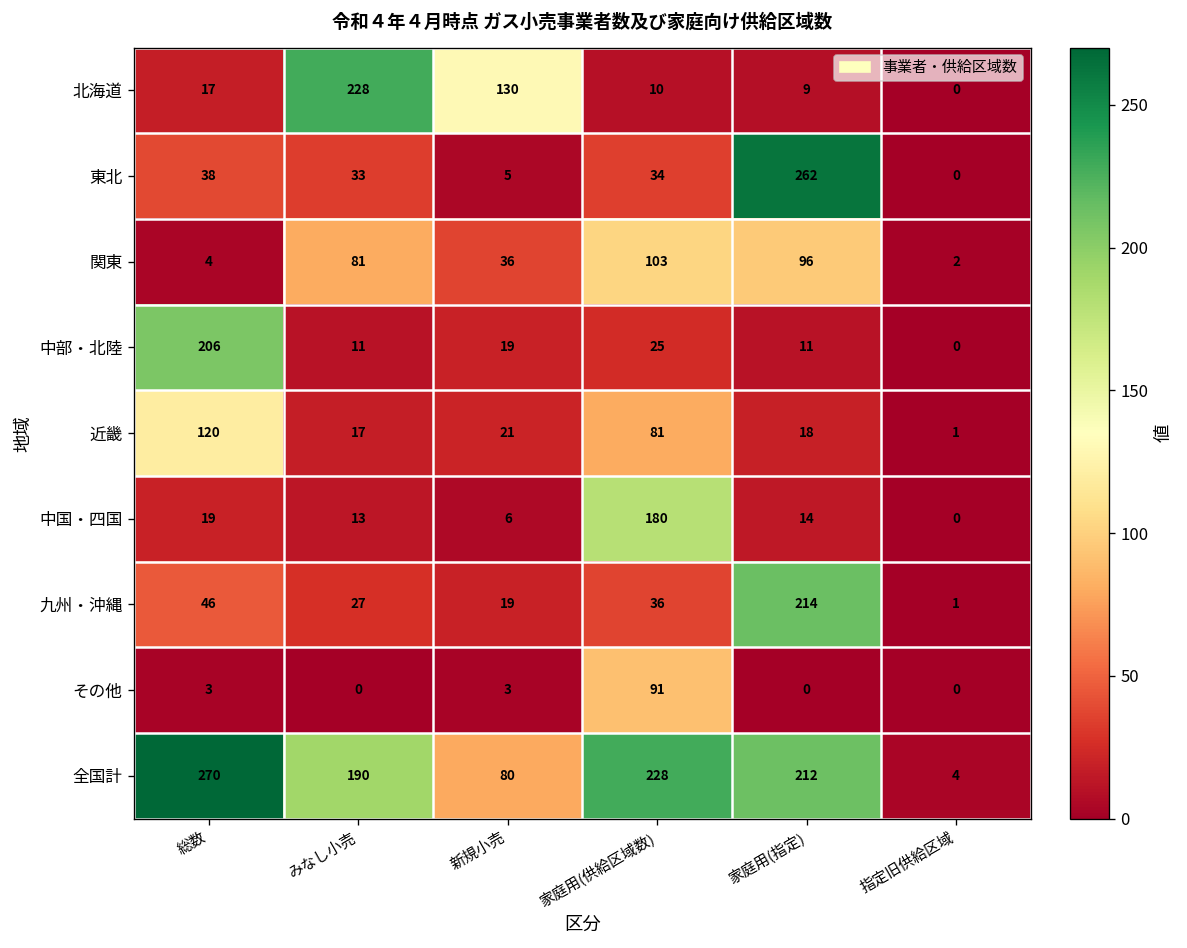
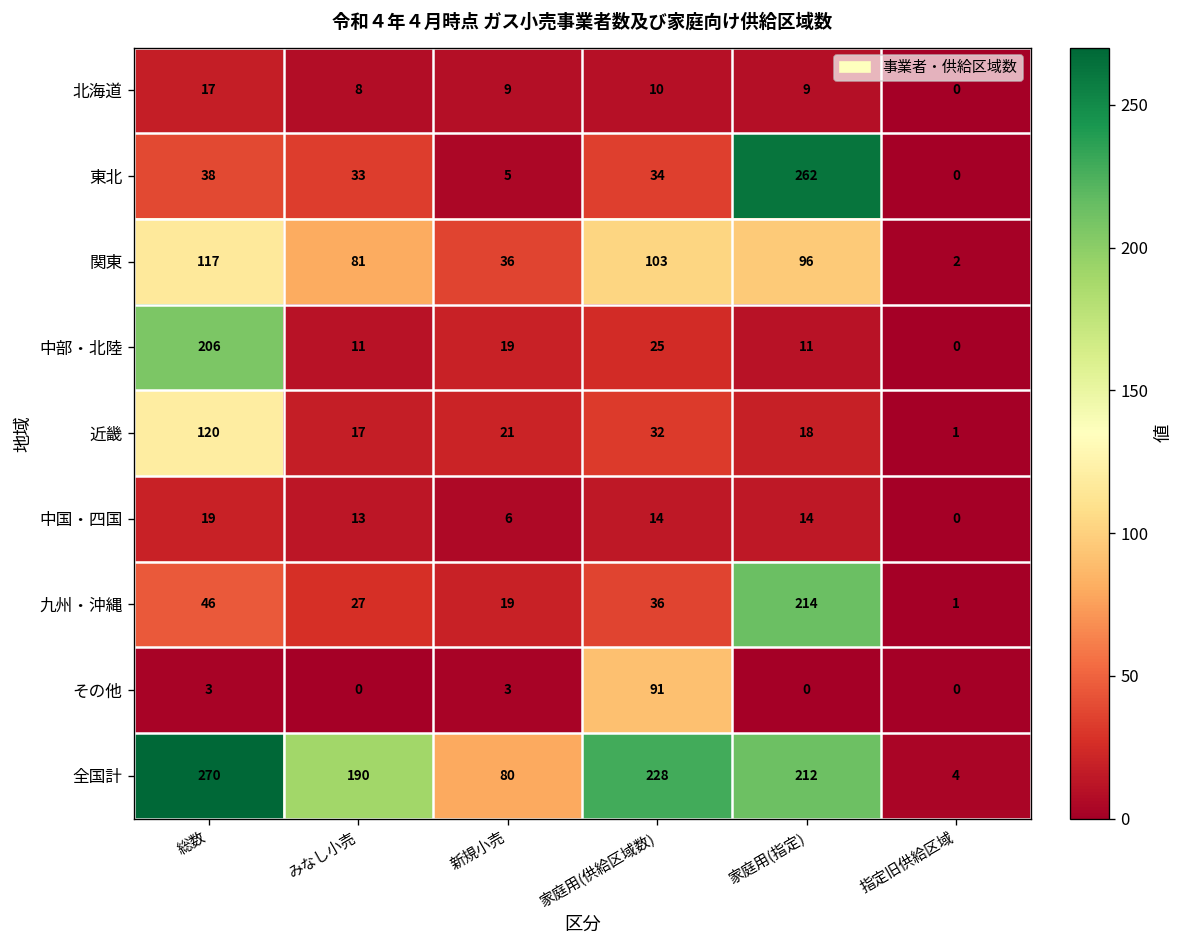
北海道, みなし小売: 228 -> 8
北海道, 新規小売: 130 -> 9
関東, 総数: 4 -> 117
近畿, 家庭用(供給区域数): 81 -> 32
中国・四国, 家庭用(供給区域数): 180 -> 14
